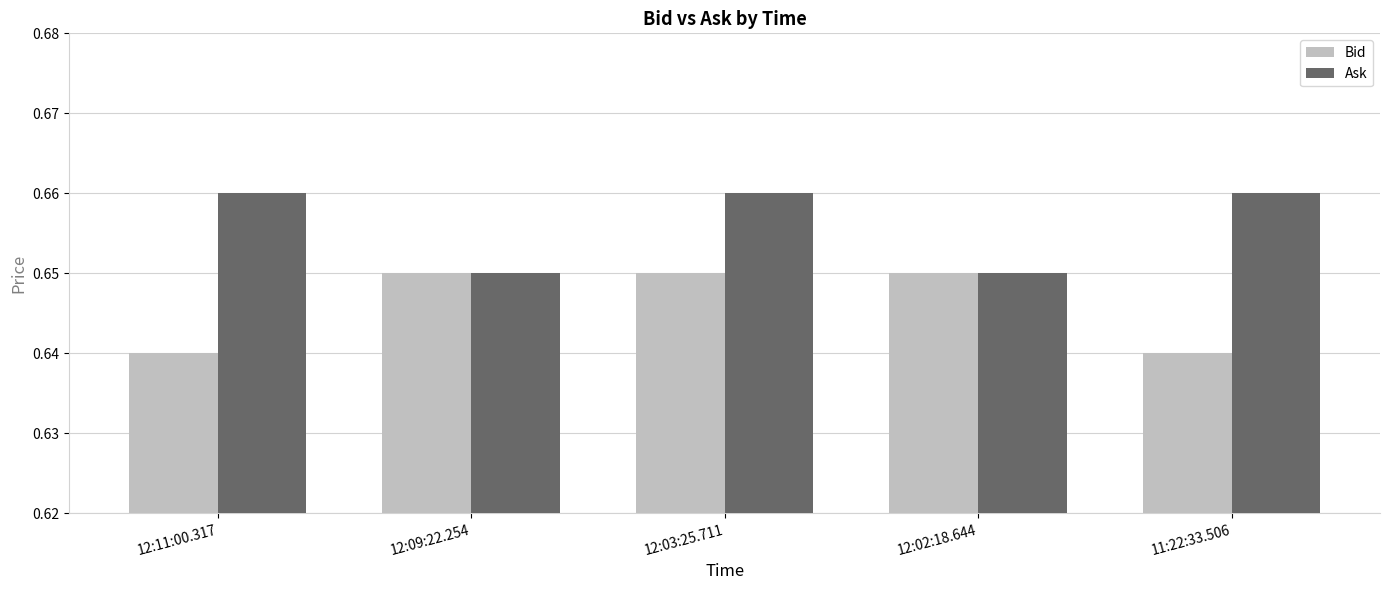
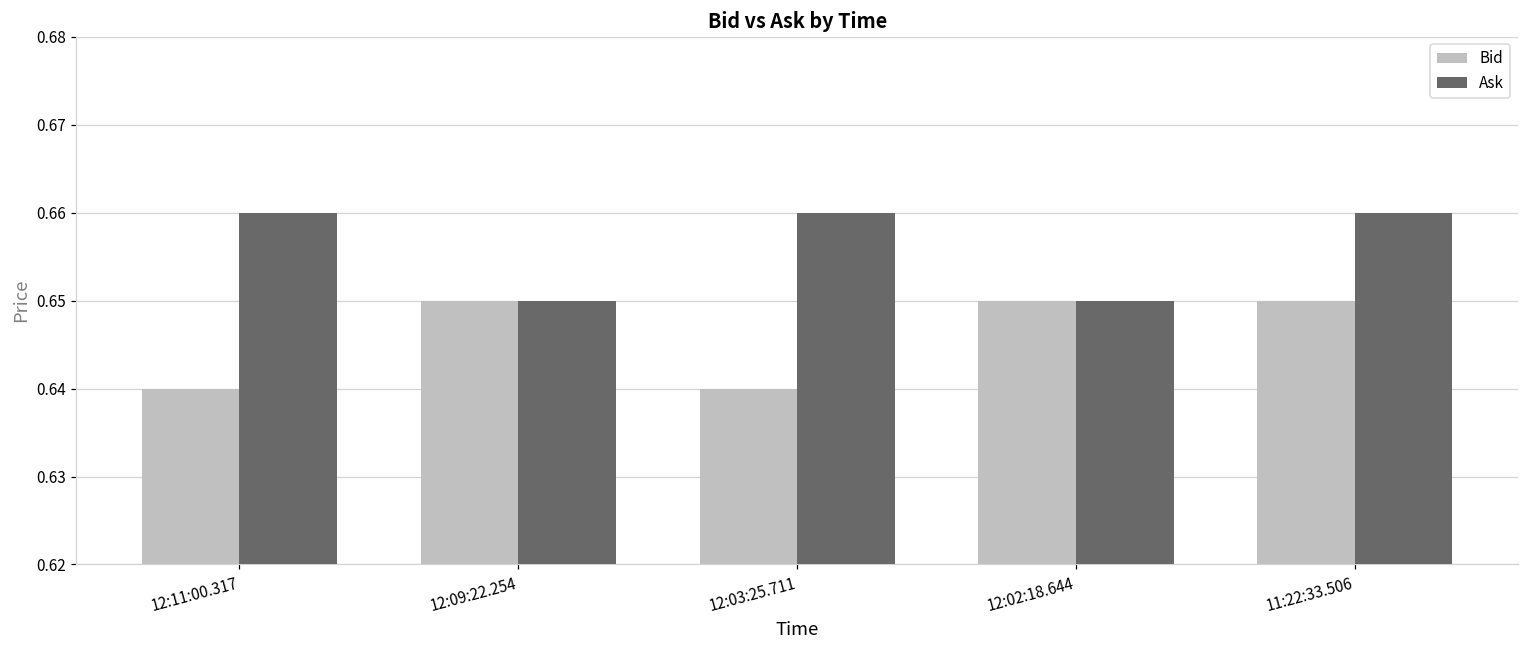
Bid, 12:03:25.711: 0.65 -> 0.64
Bid, 11:22:33.506: 0.64 -> 0.65
